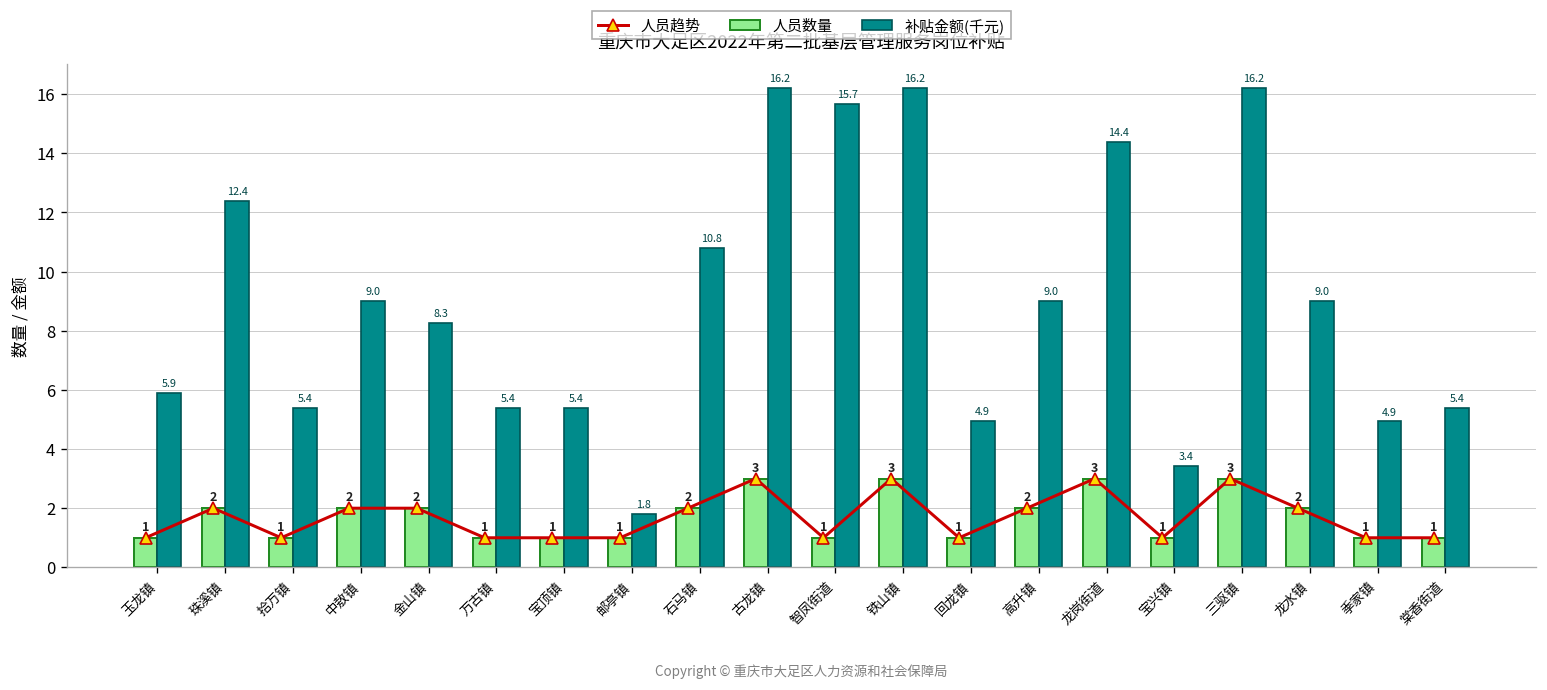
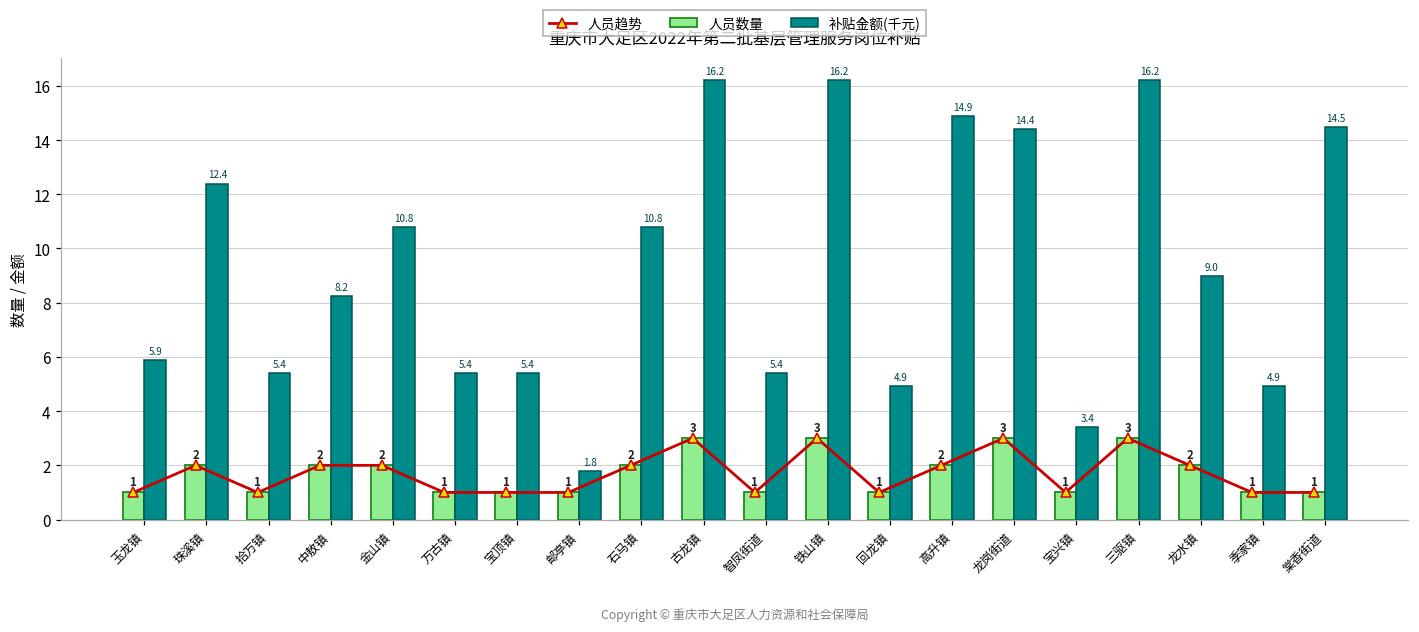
补贴金额(千元), 中敖镇: 9.0 -> 8.2
补贴金额(千元), 金山镇: 8.3 -> 10.8
补贴金额(千元), 智凤街道: 15.7 -> 5.4
补贴金额(千元), 高升镇: 9.0 -> 14.9
补贴金额(千元), 棠香街道: 5.4 -> 14.5
